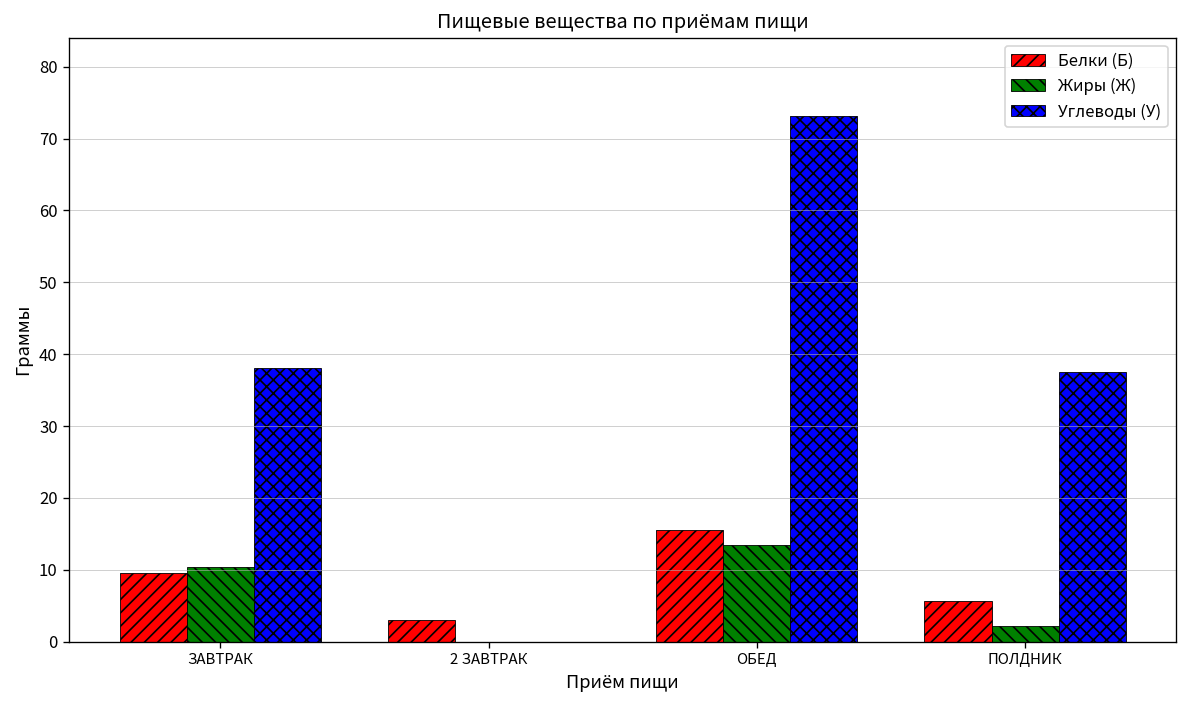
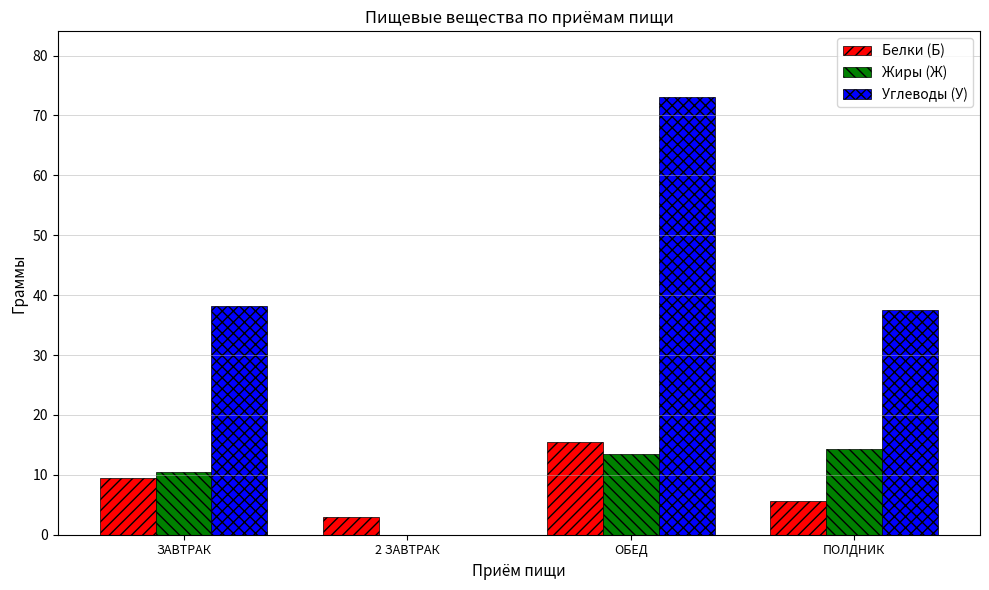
Жиры (Ж), ПОЛДНИК: 2 -> 14
